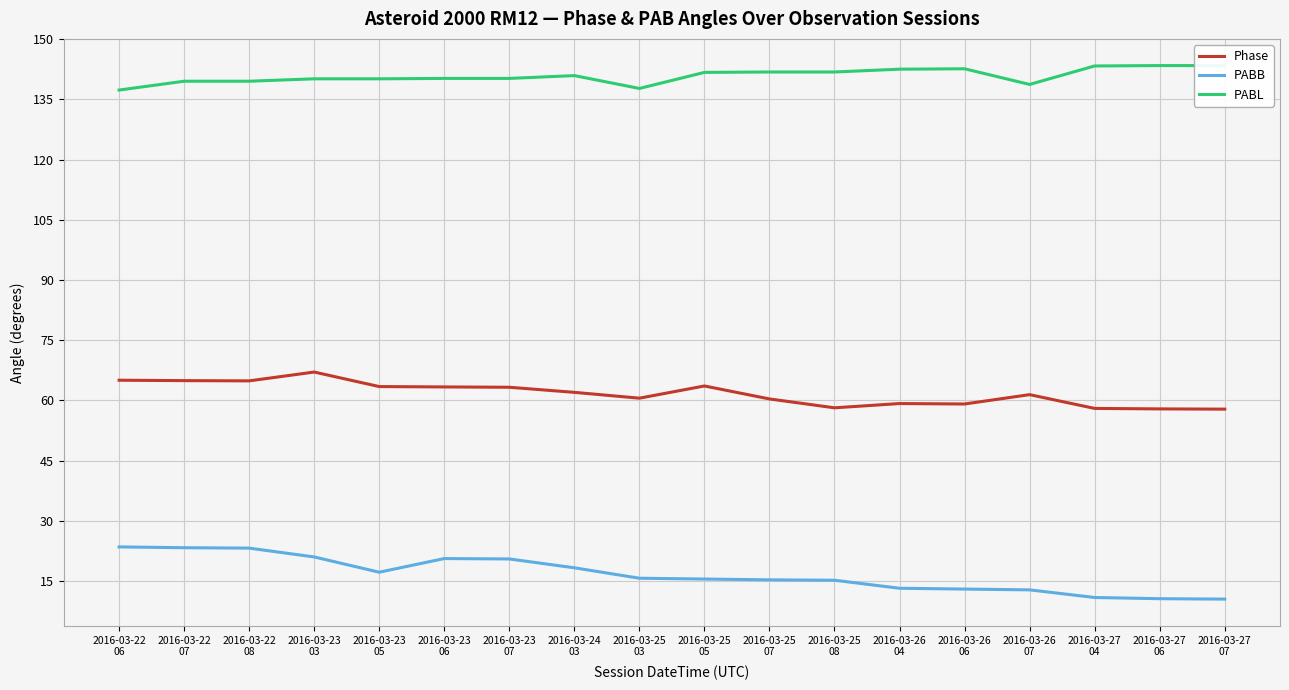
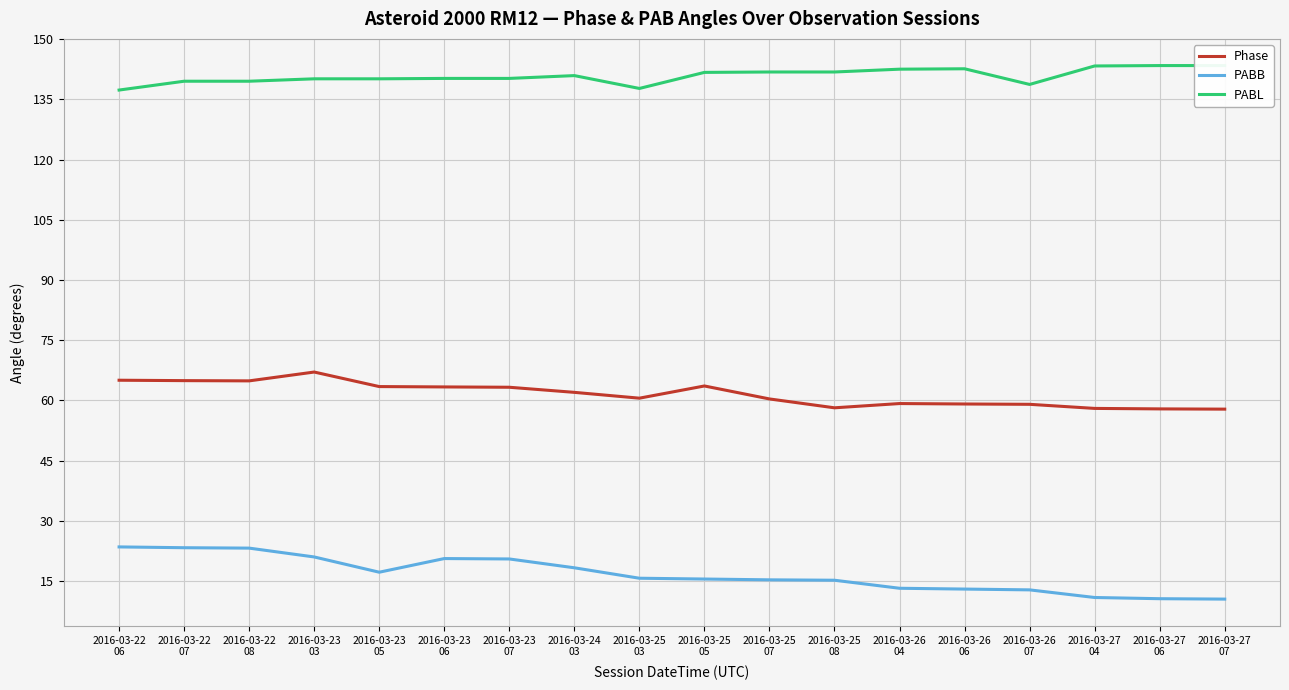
Phase, 2016-03-26 07: 61 -> 59
